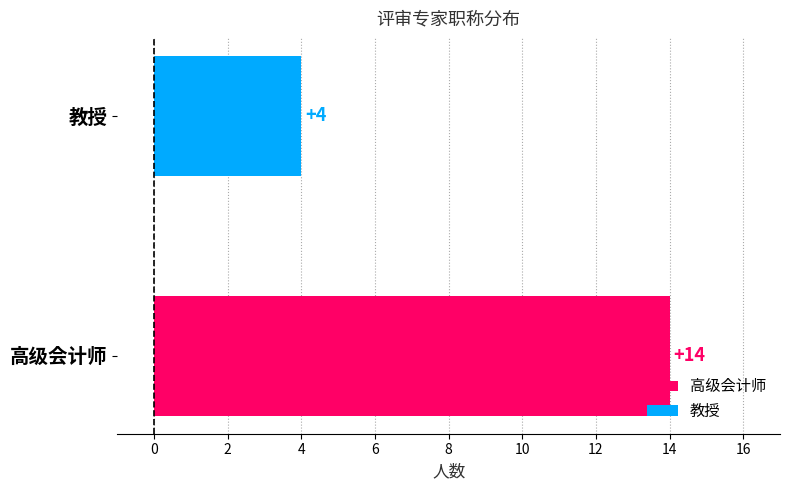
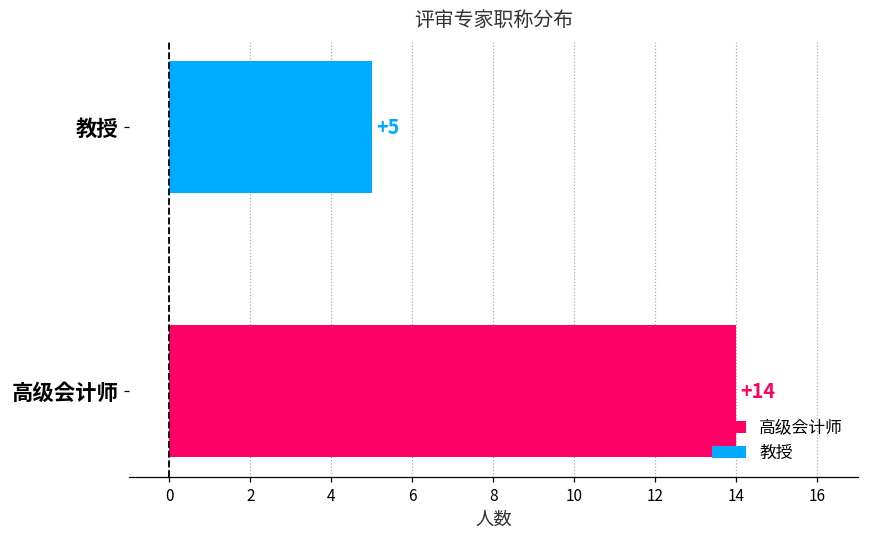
教授, 教授: +4 -> +5
